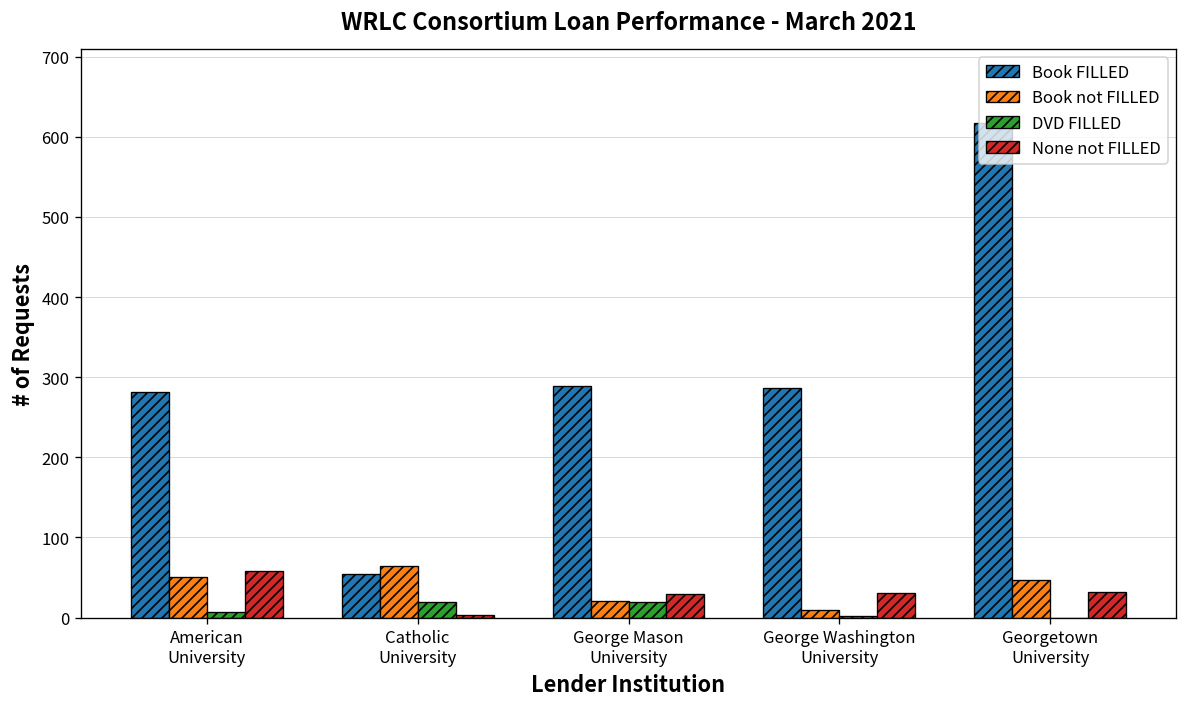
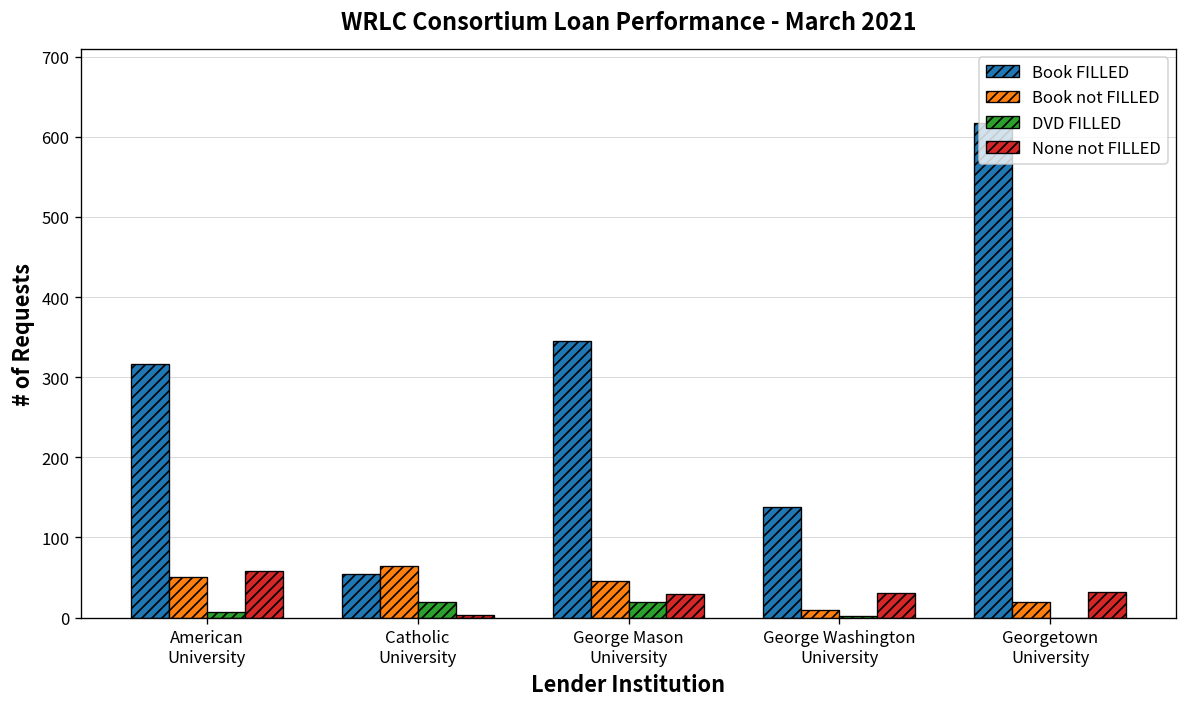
Book FILLED, American University: 280 -> 320
Book FILLED, George Mason University: 290 -> 340
Book not FILLED, George Mason University: 20 -> 50
Book FILLED, George Washington University: 290 -> 140
Book not FILLED, Georgetown University: 50 -> 20
